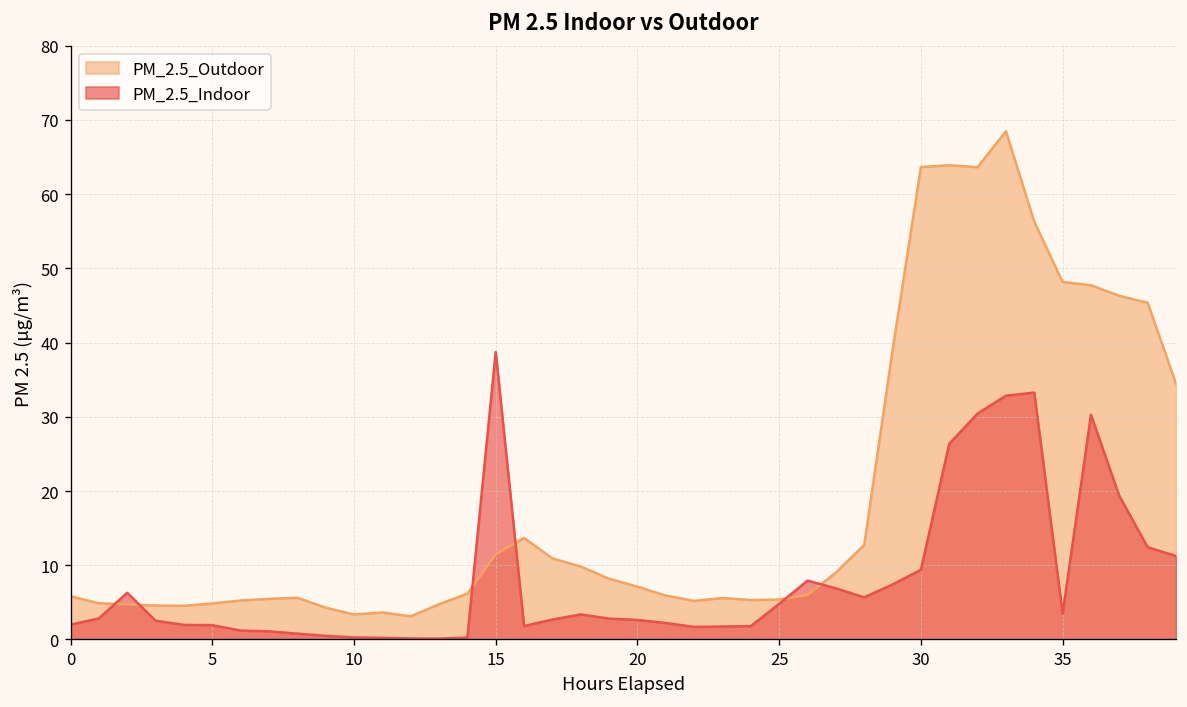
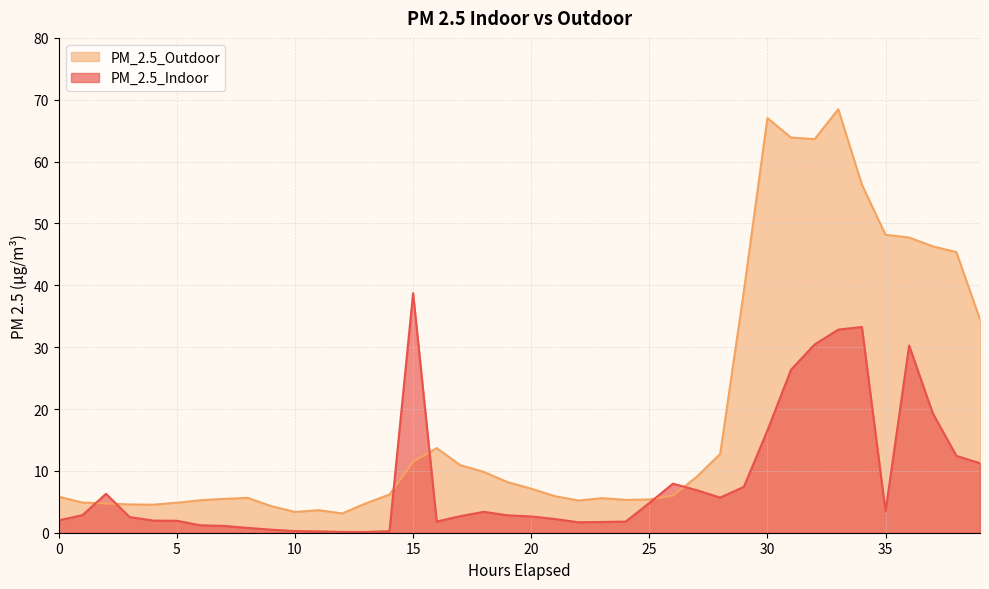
PM_2.5_Outdoor, 30: 64 -> 67
PM_2.5_Indoor, 30: 9 -> 17
